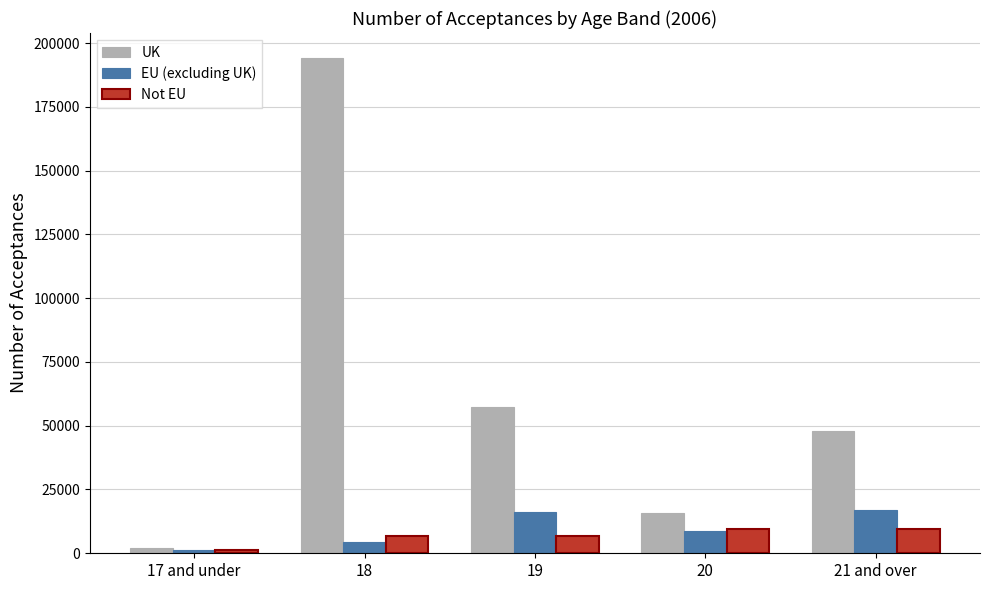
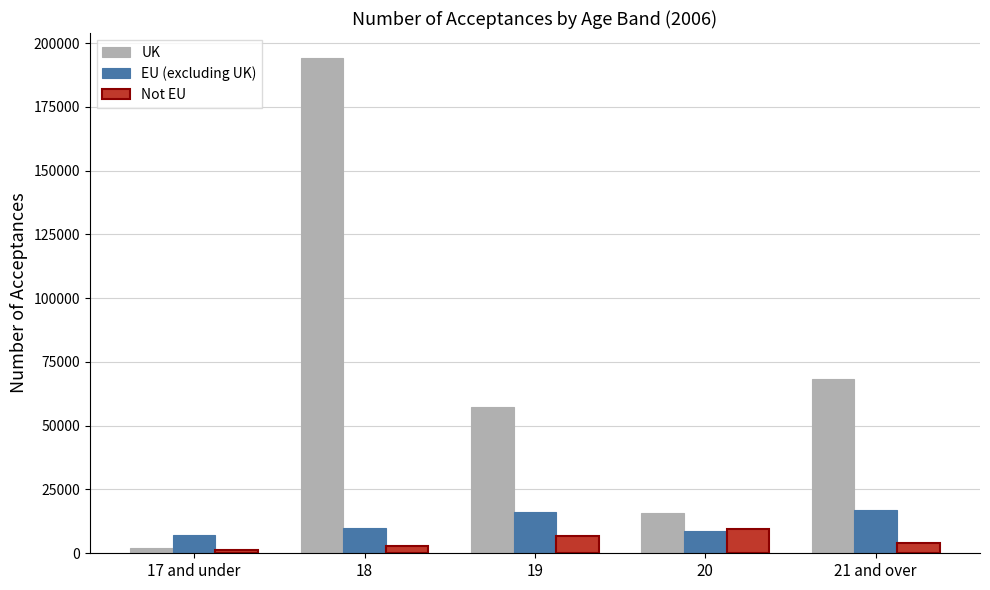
EU (excluding UK), 17 and under: 1000 -> 7000
EU (excluding UK), 18: 4000 -> 10000
Not EU, 18: 7000 -> 3000
UK, 21 and over: 48000 -> 68000
Not EU, 21 and over: 10000 -> 4000
